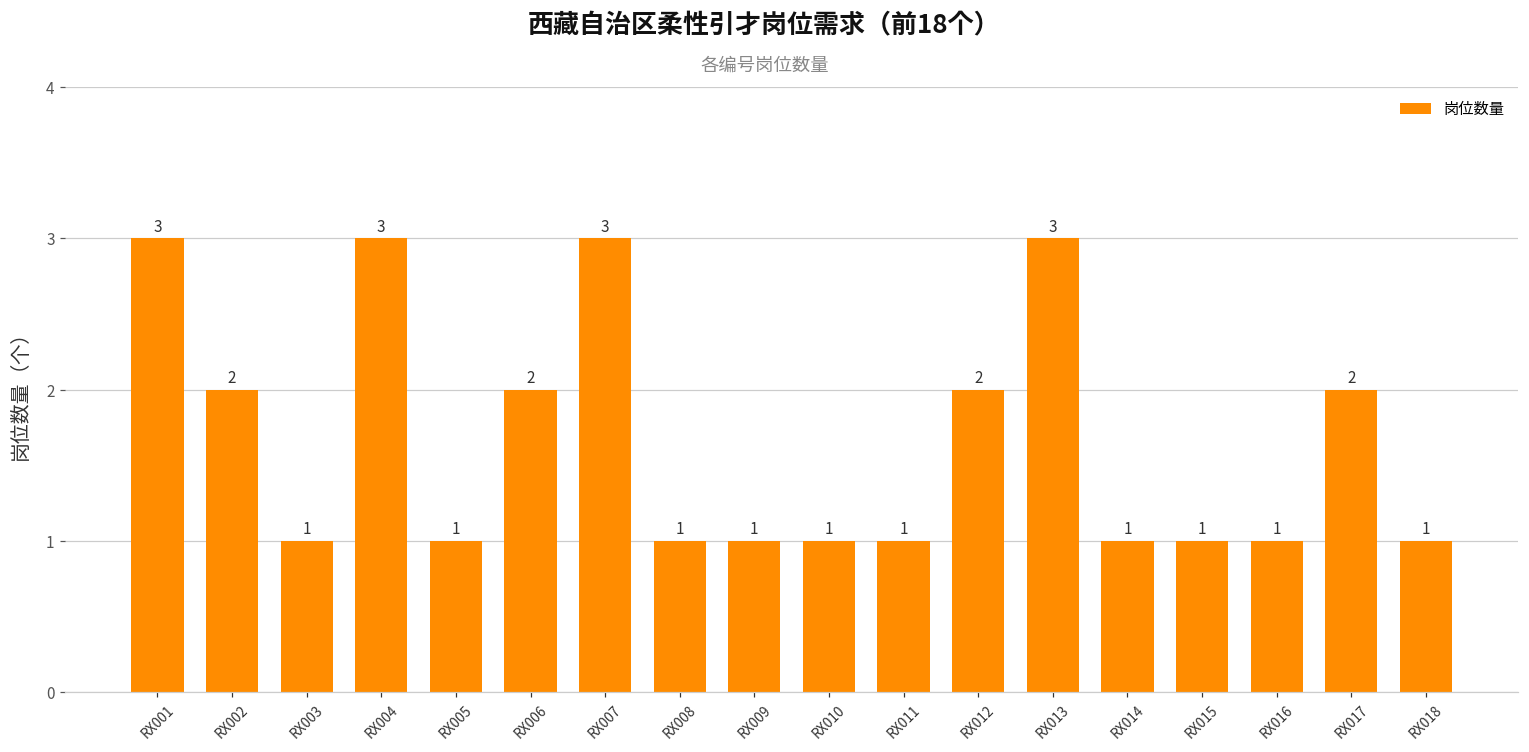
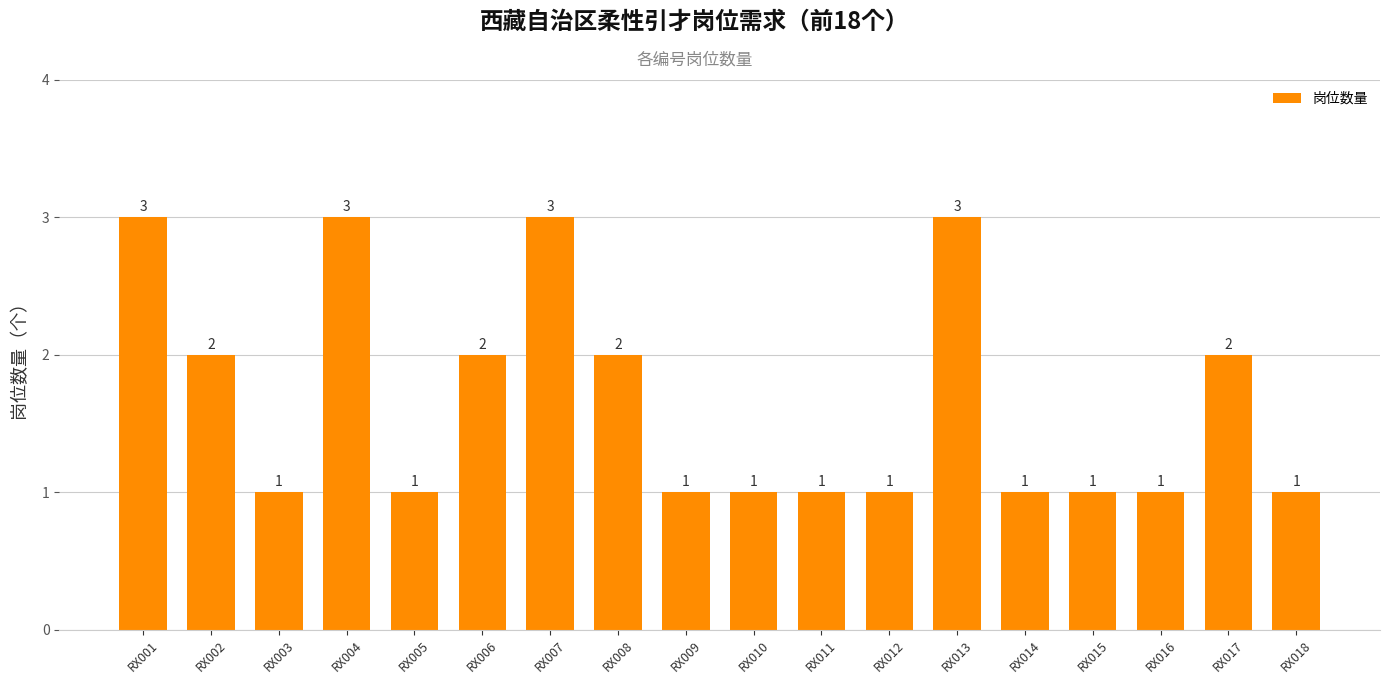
RX008: 1 -> 2
RX012: 2 -> 1
